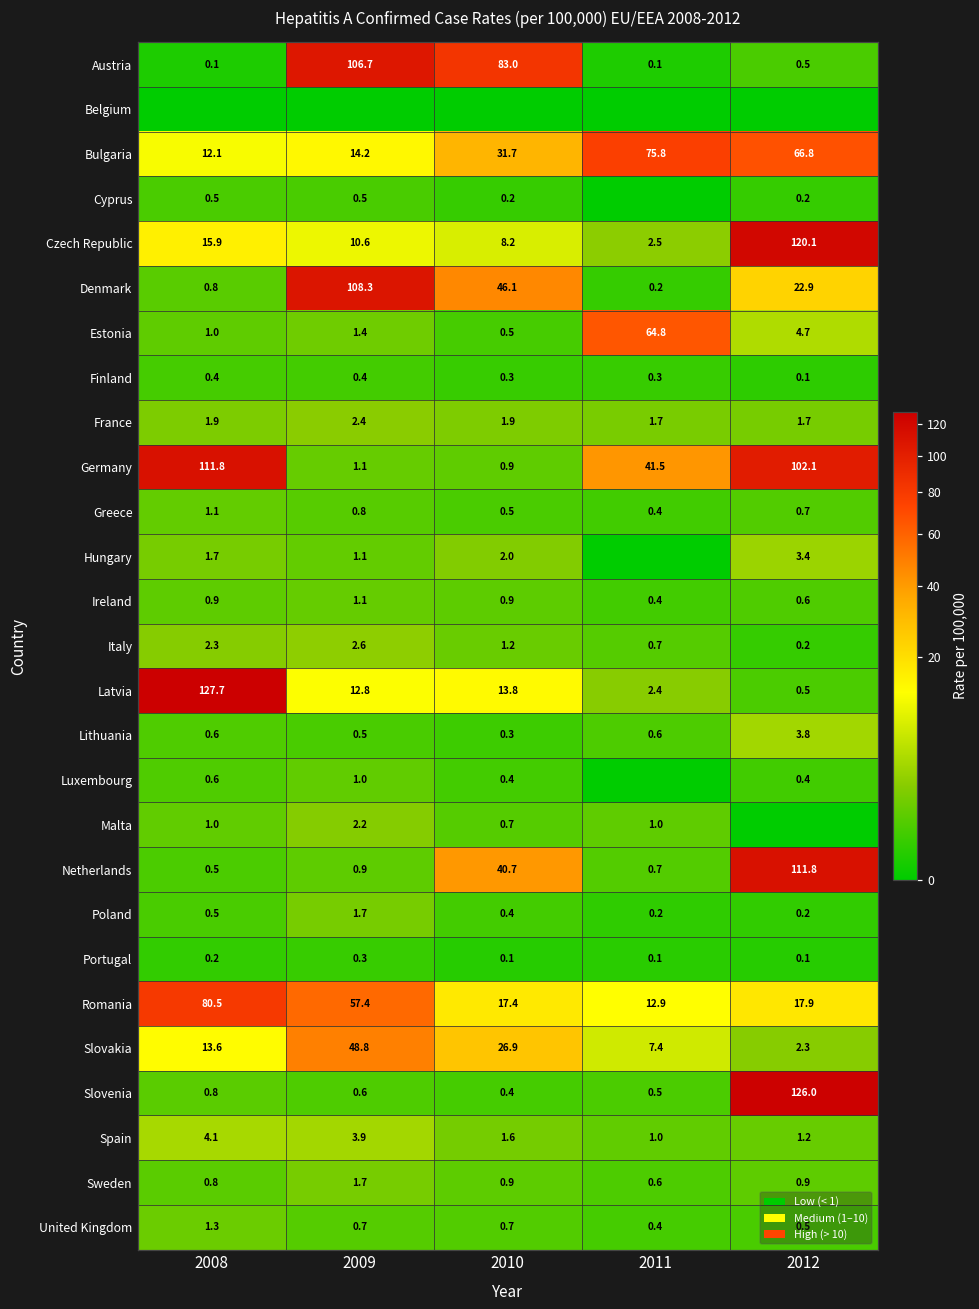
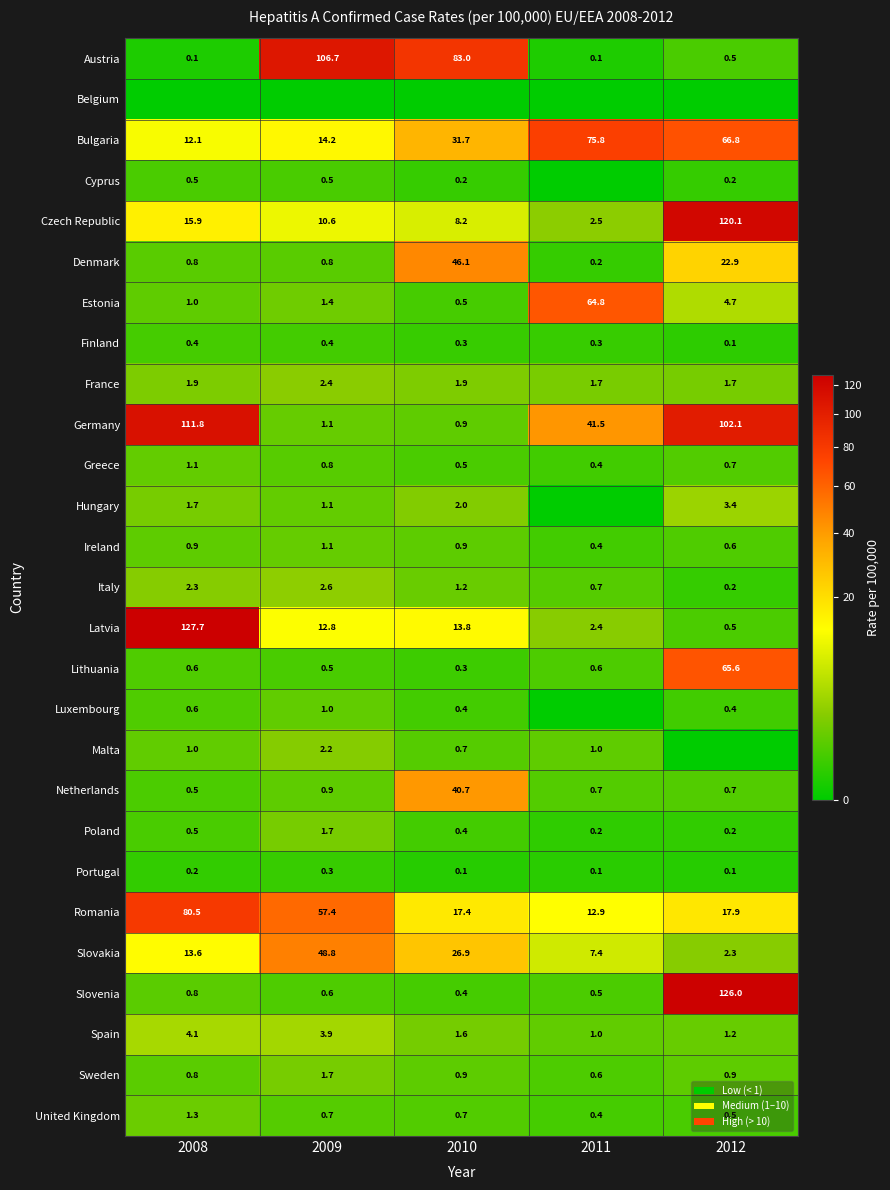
Denmark, 2009: 108.3 -> 0.8
Lithuania, 2012: 3.8 -> 65.6
Netherlands, 2012: 111.8 -> 0.7
